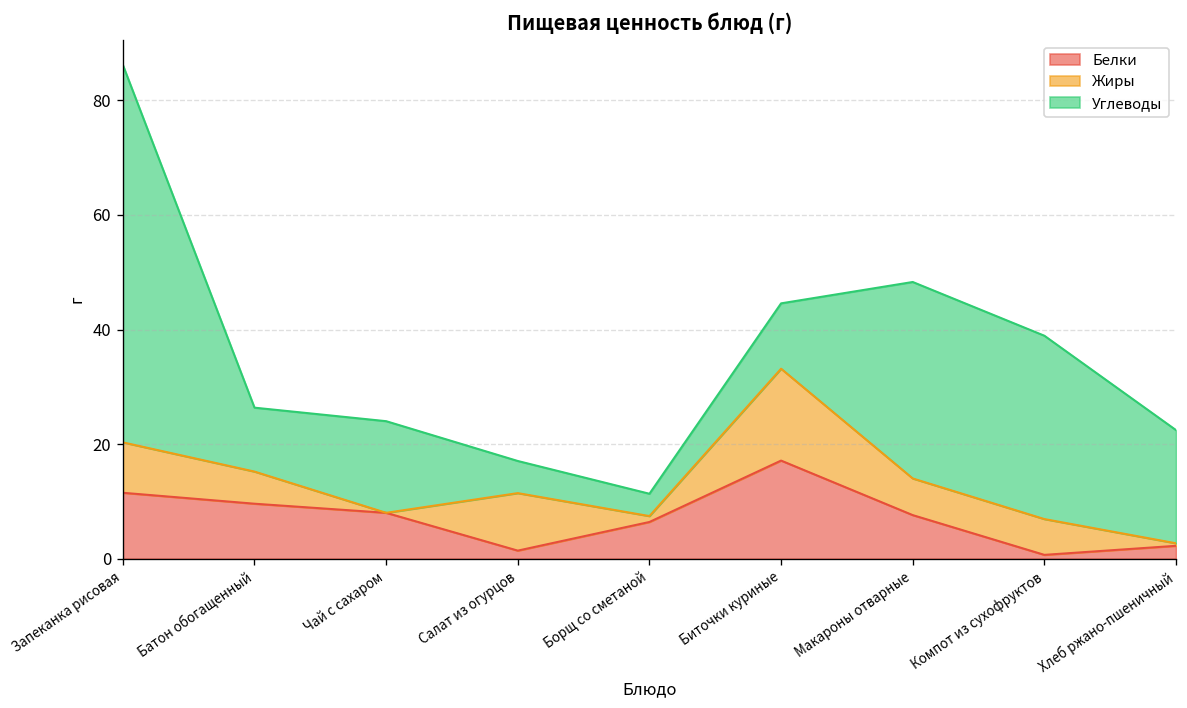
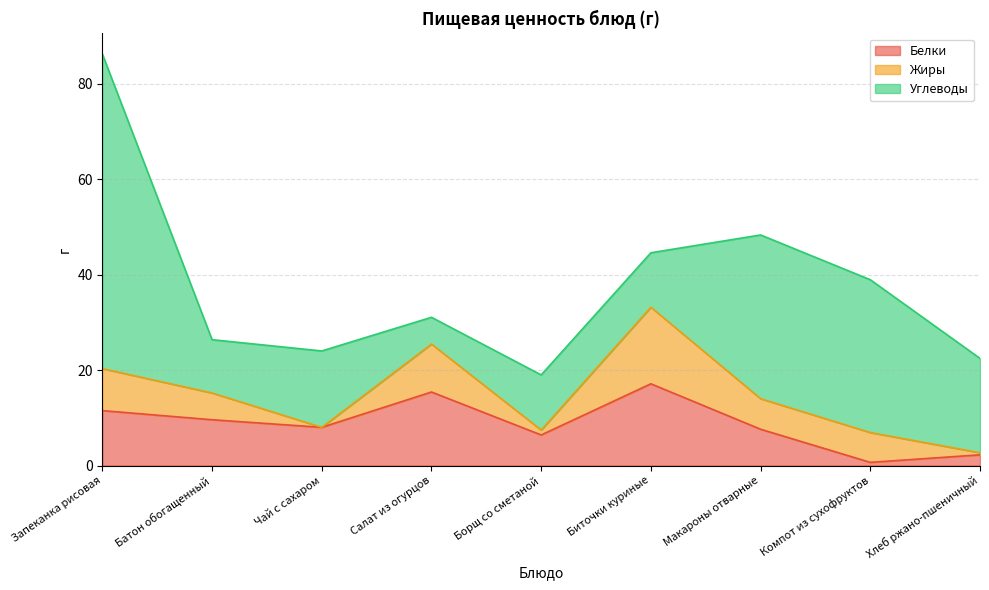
Белки, Салат из огурцов: 1 -> 15
Углеводы, Борщ со сметаной: 4 -> 12
